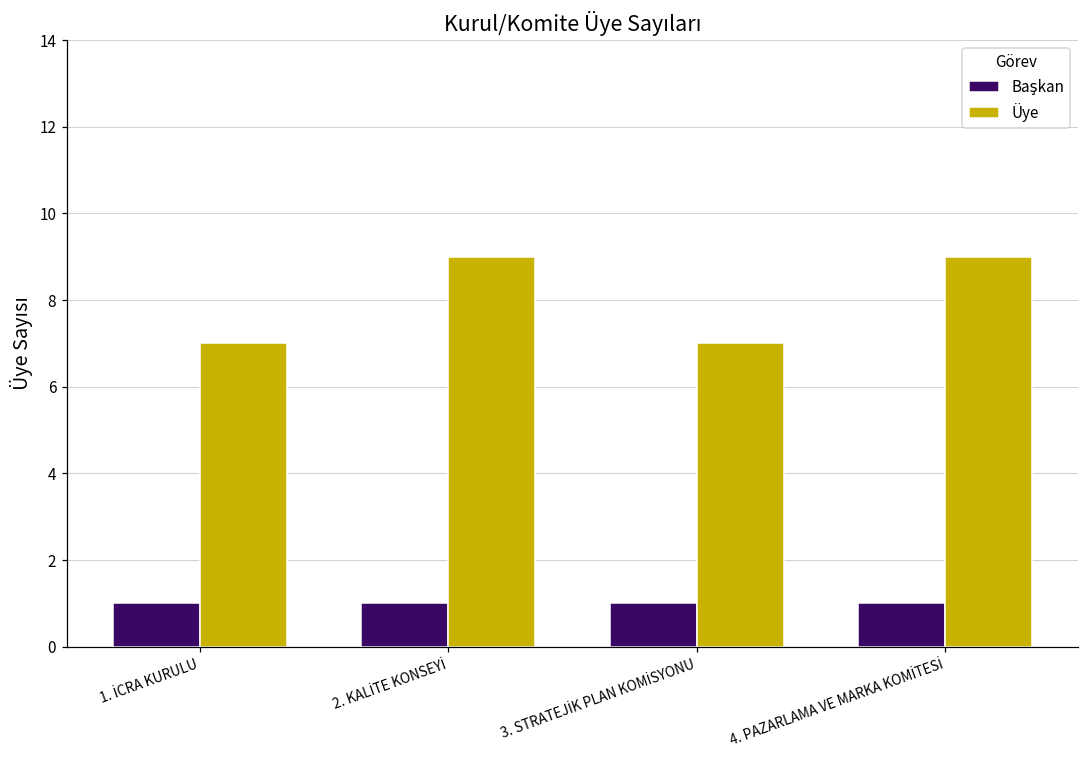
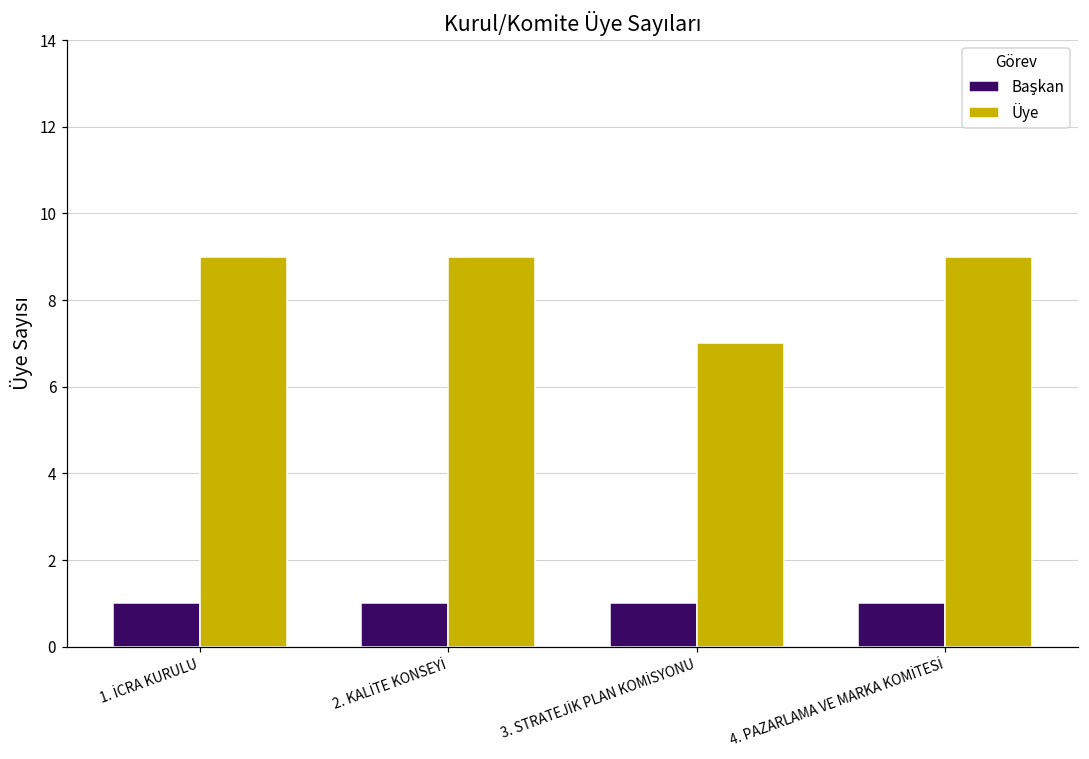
Üye, 1. İCRA KURULU: 7 -> 9
